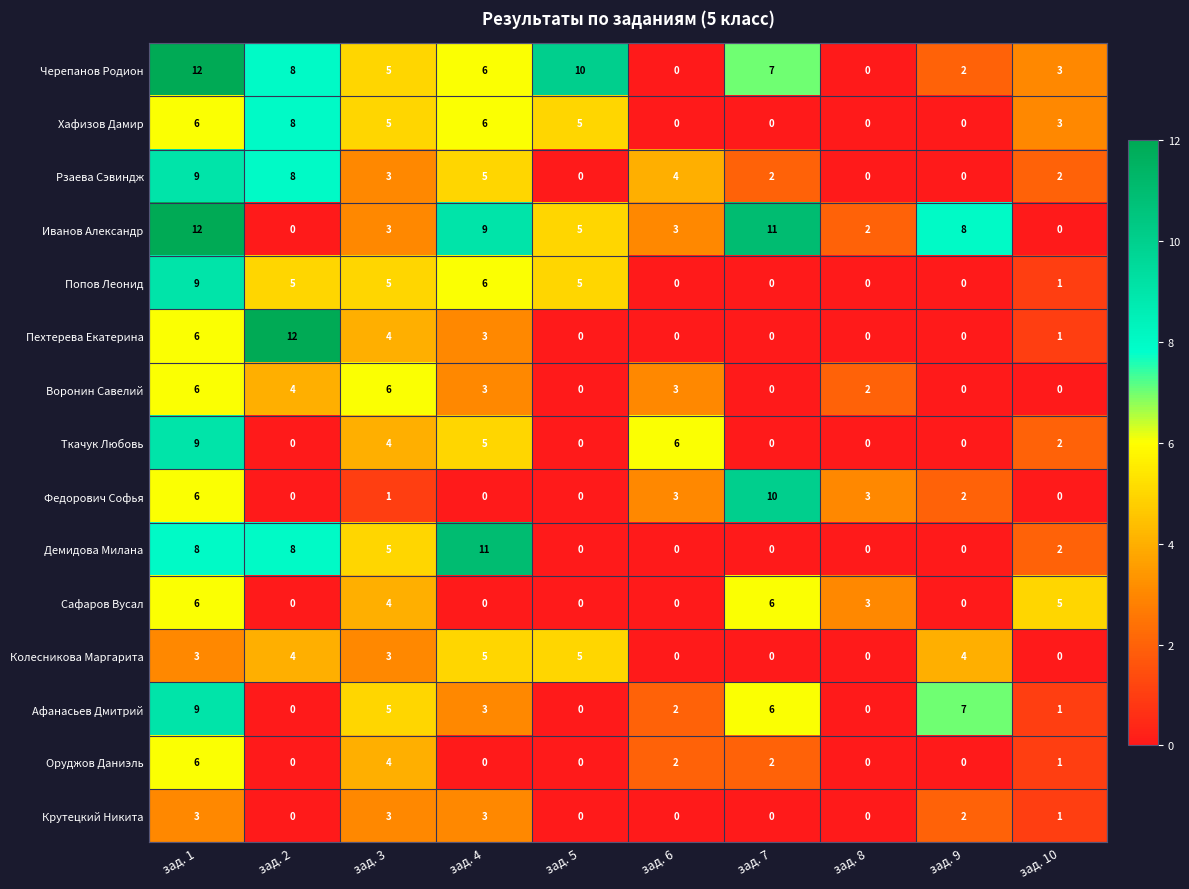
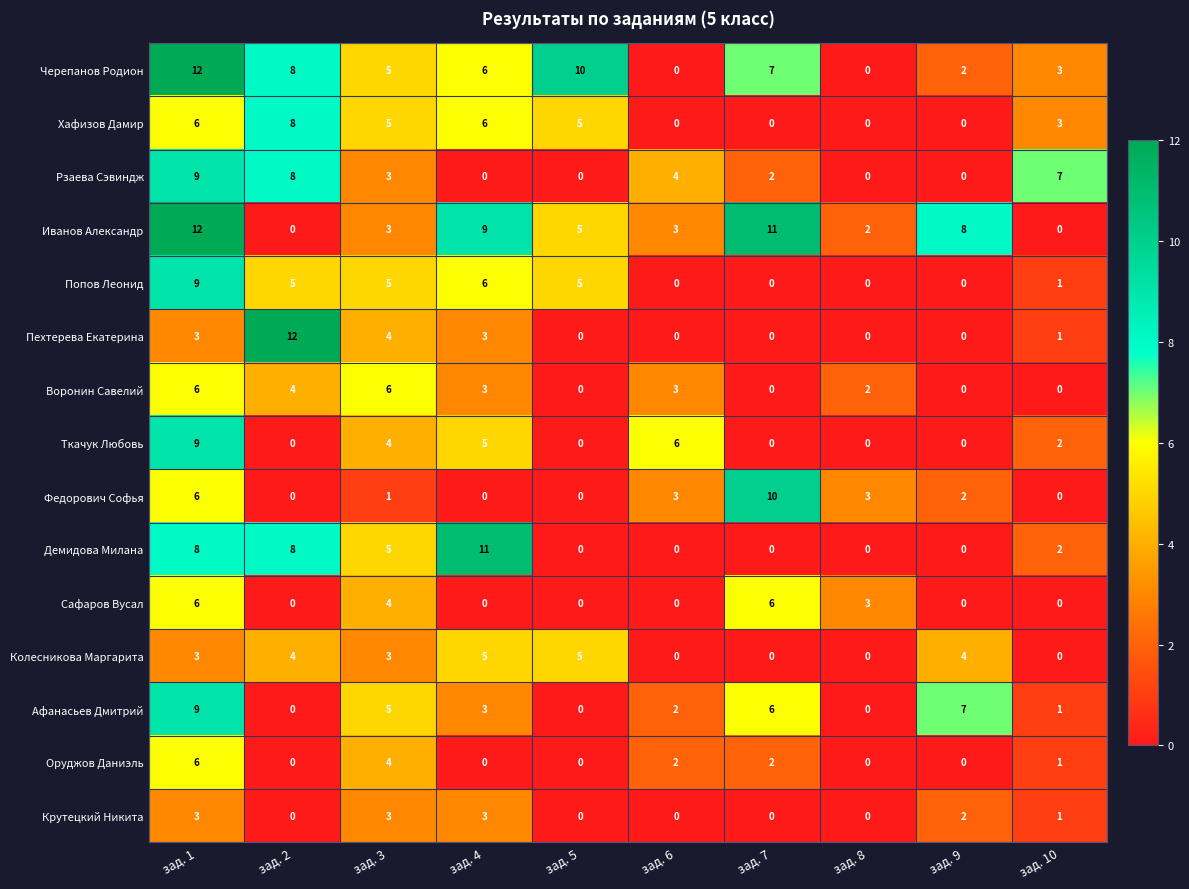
Рзаева Сэвиндж, зад. 4: 5 -> 0
Рзаева Сэвиндж, зад. 10: 2 -> 7
Пехтерева Екатерина, зад. 1: 6 -> 3
Сафаров Вусал, зад. 10: 5 -> 0
